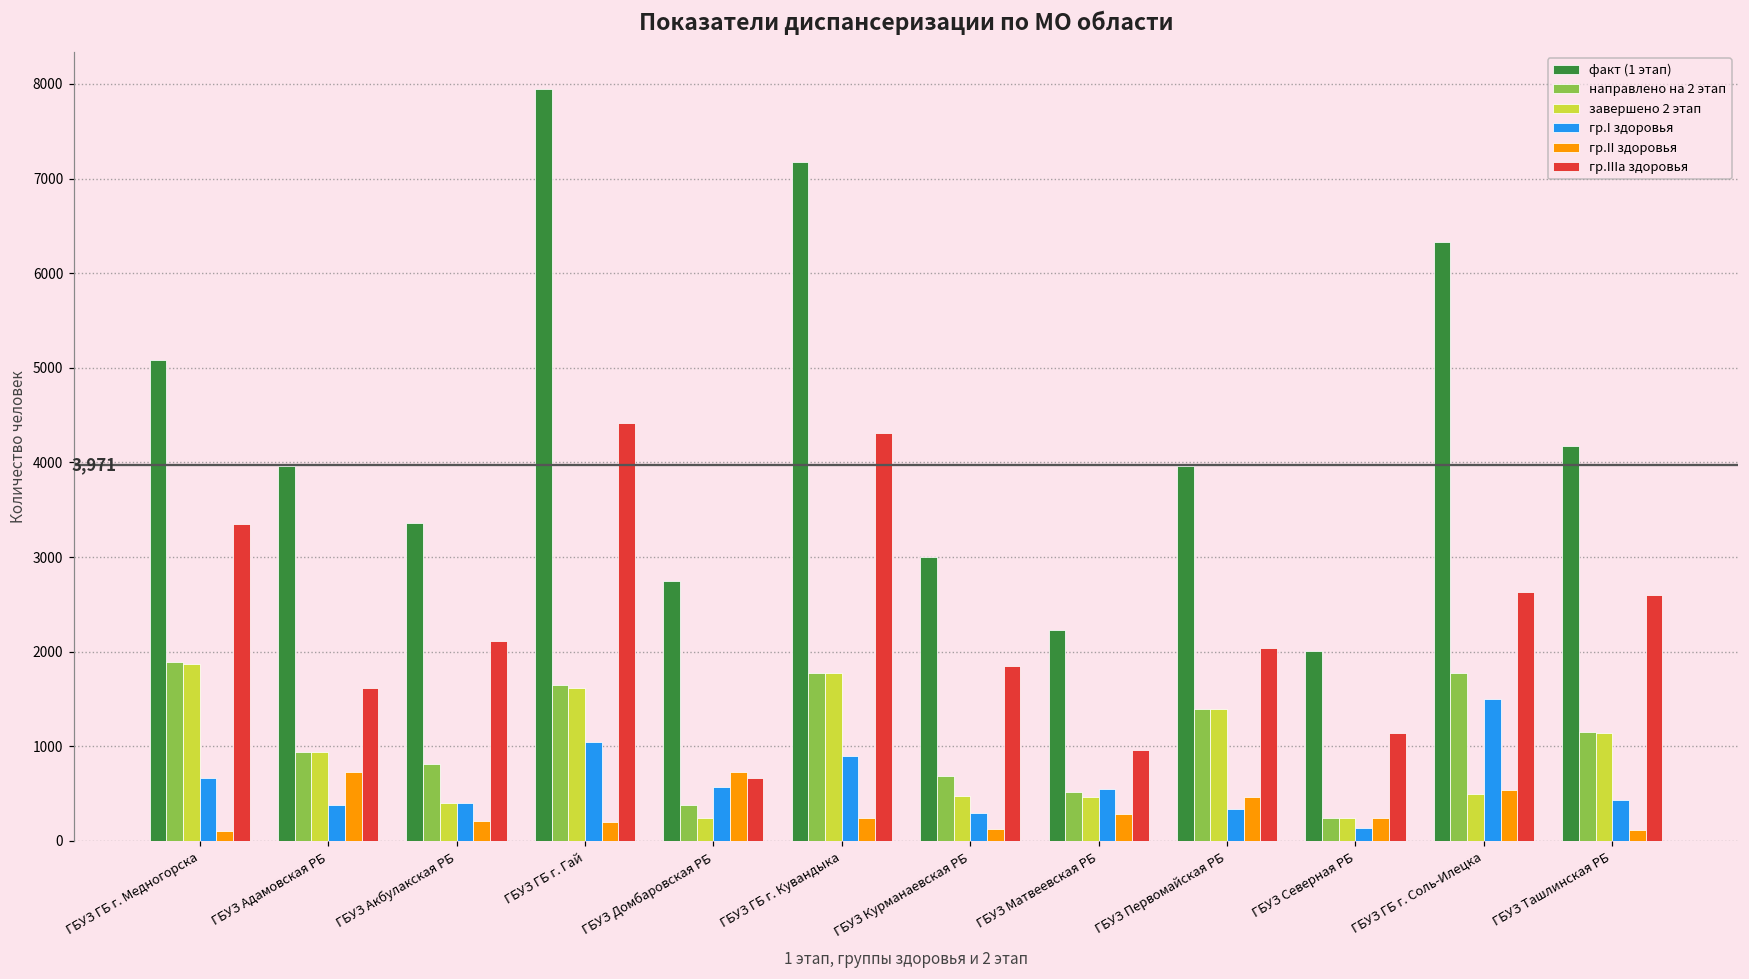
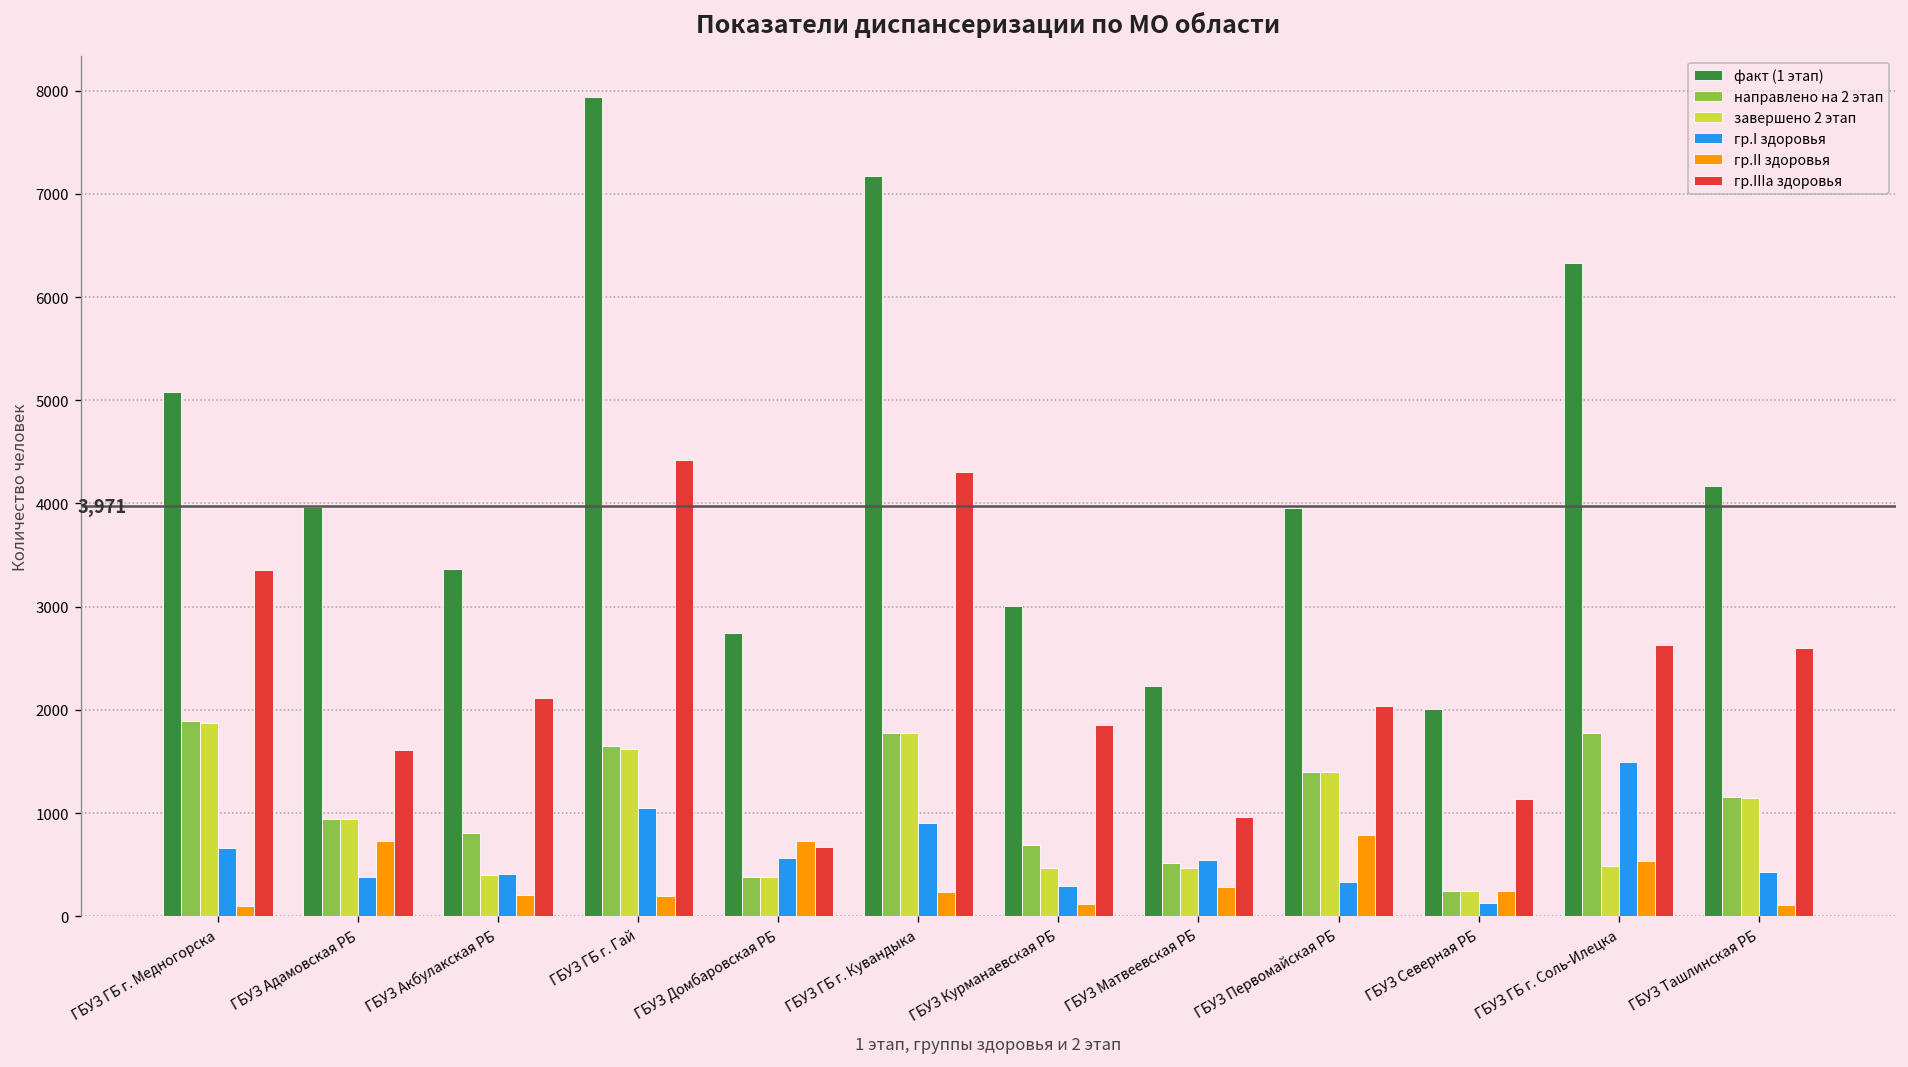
завершено 2 этап, ГБУЗ Домбаровская РБ: 200 -> 400
гр.II здоровья, ГБУЗ Первомайская РБ: 500 -> 800
